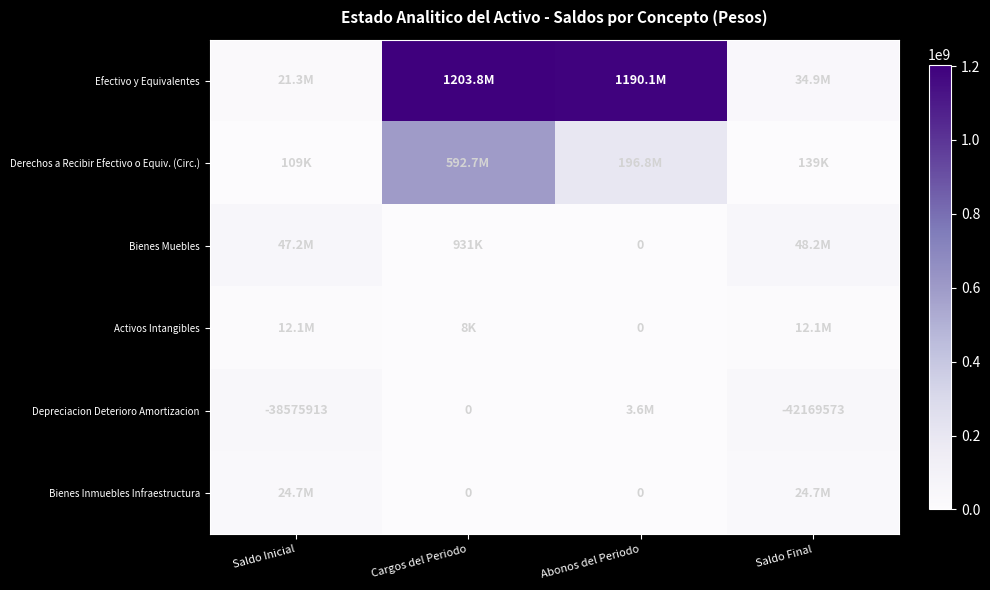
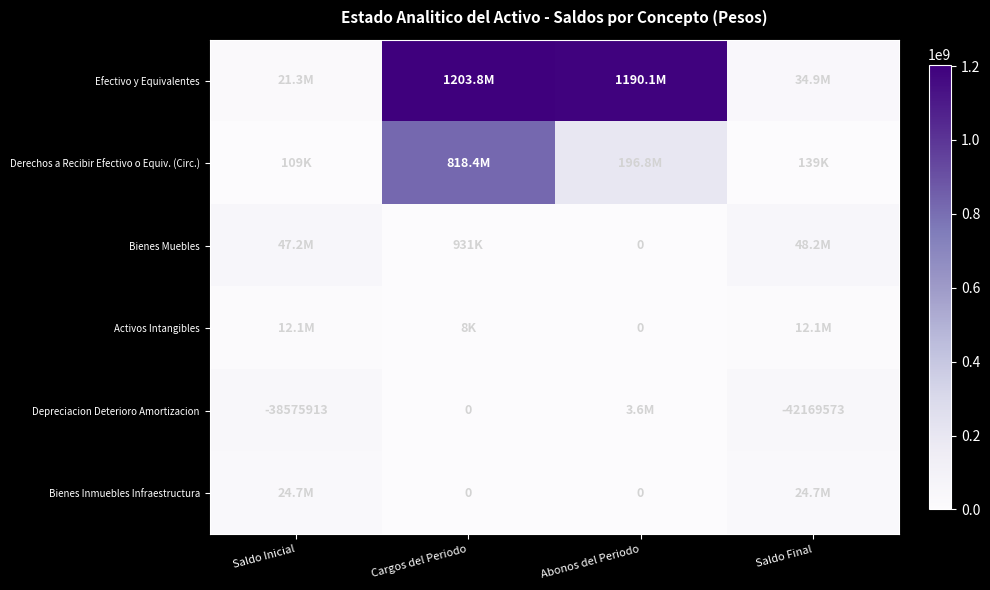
Derechos a Recibir Efectivo o Equiv. (Circ.), Cargos del Periodo: 592.7M -> 818.4M
